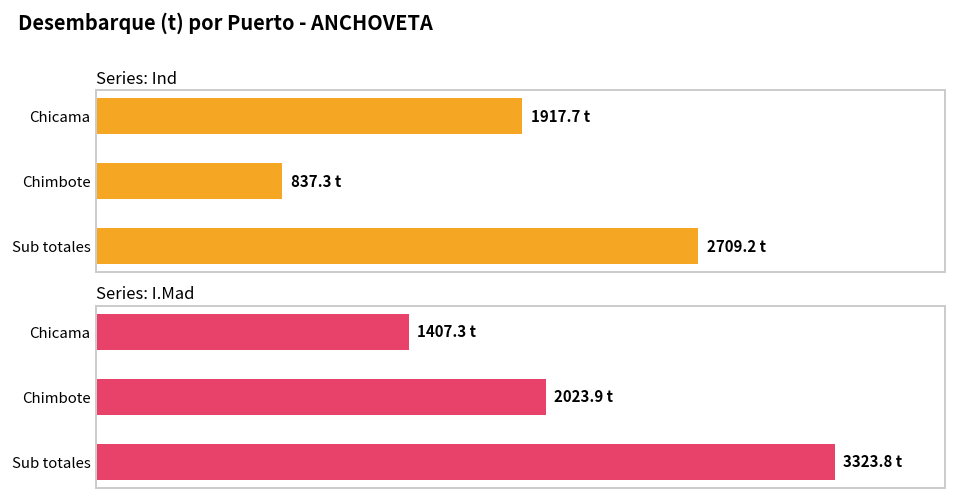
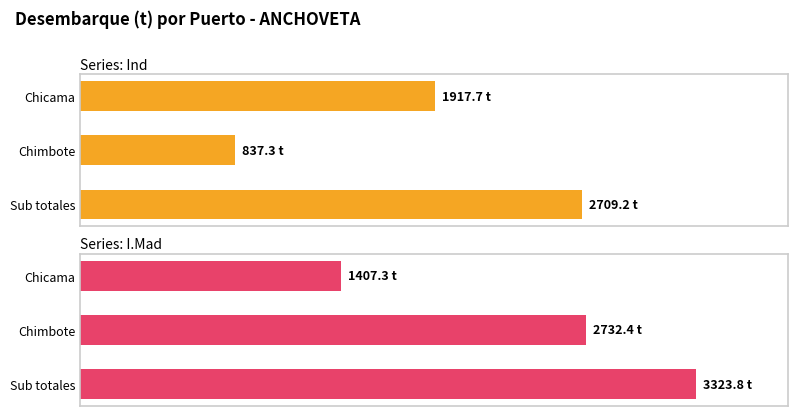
Series: I.Mad, Chimbote: 2023.9 -> 2732.4
